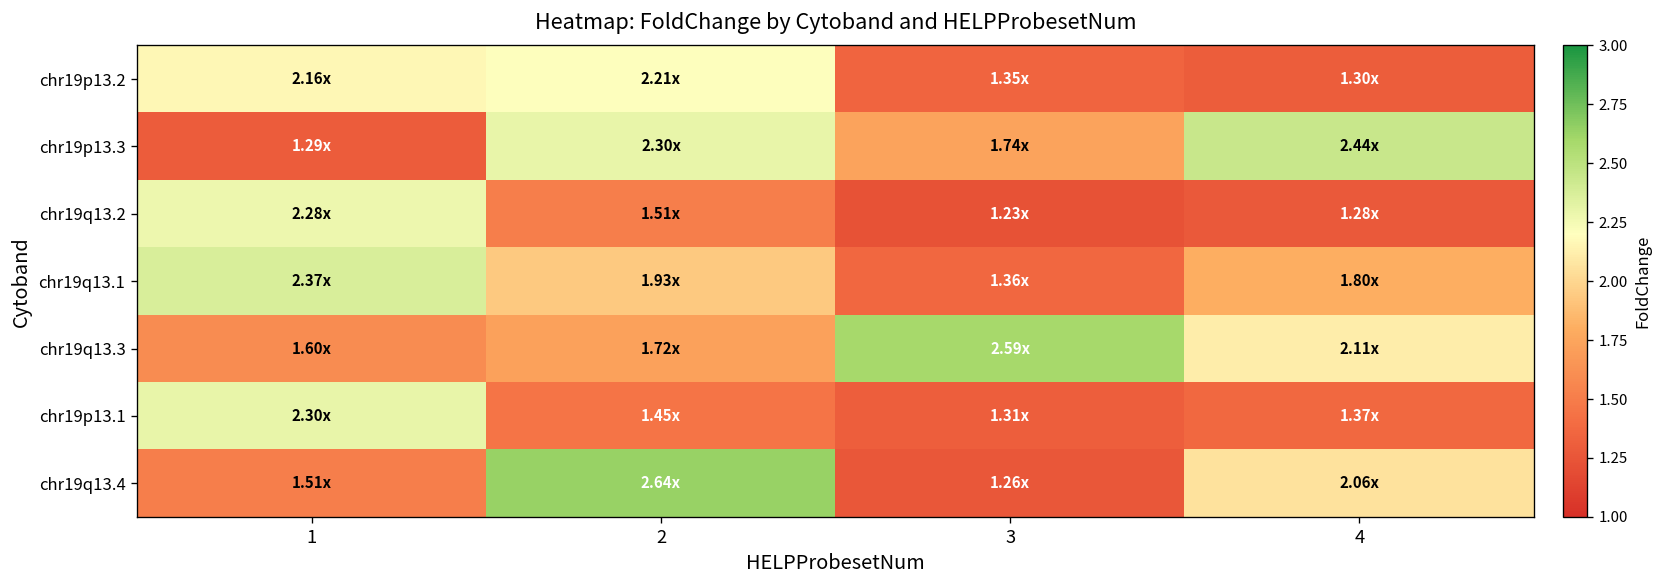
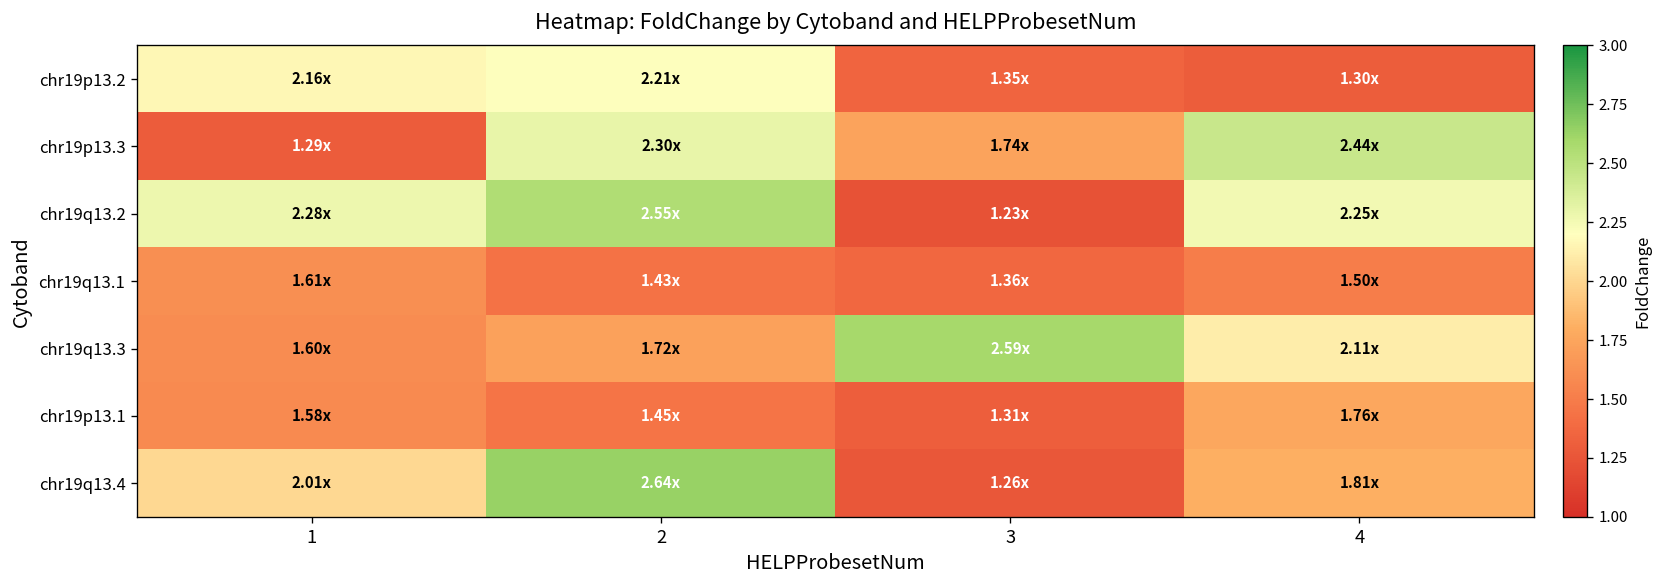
chr19q13.2, 2: 1.51x -> 2.55x
chr19q13.2, 4: 1.28x -> 2.25x
chr19q13.1, 1: 2.37x -> 1.61x
chr19q13.1, 2: 1.93x -> 1.43x
chr19q13.1, 4: 1.80x -> 1.50x
chr19p13.1, 1: 2.30x -> 1.58x
chr19p13.1, 4: 1.37x -> 1.76x
chr19q13.4, 1: 1.51x -> 2.01x
chr19q13.4, 4: 2.06x -> 1.81x
